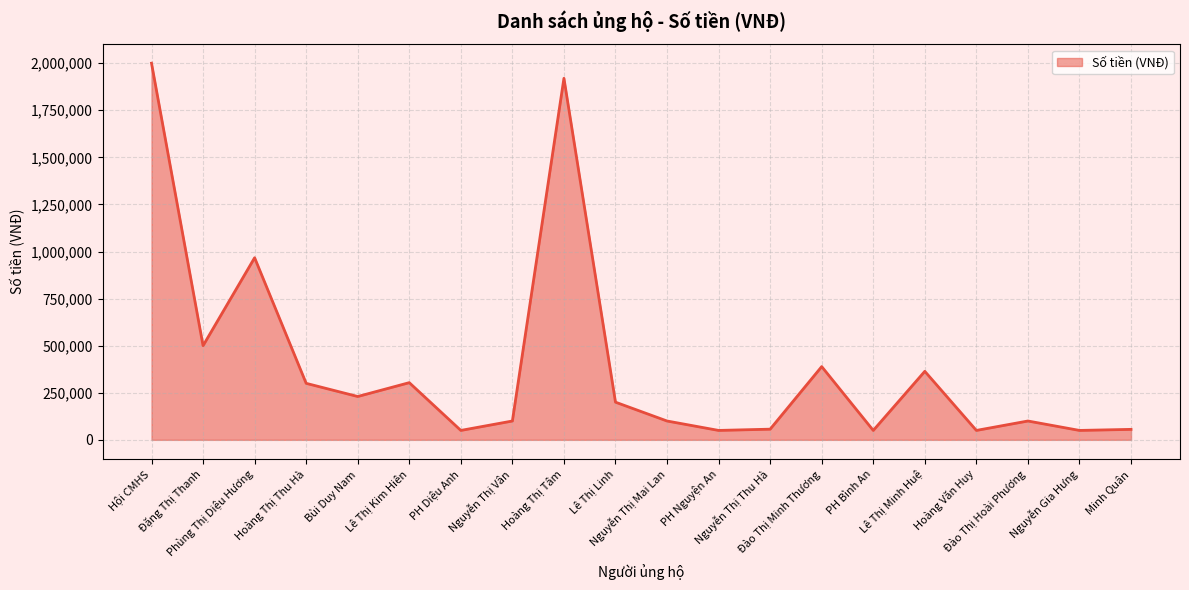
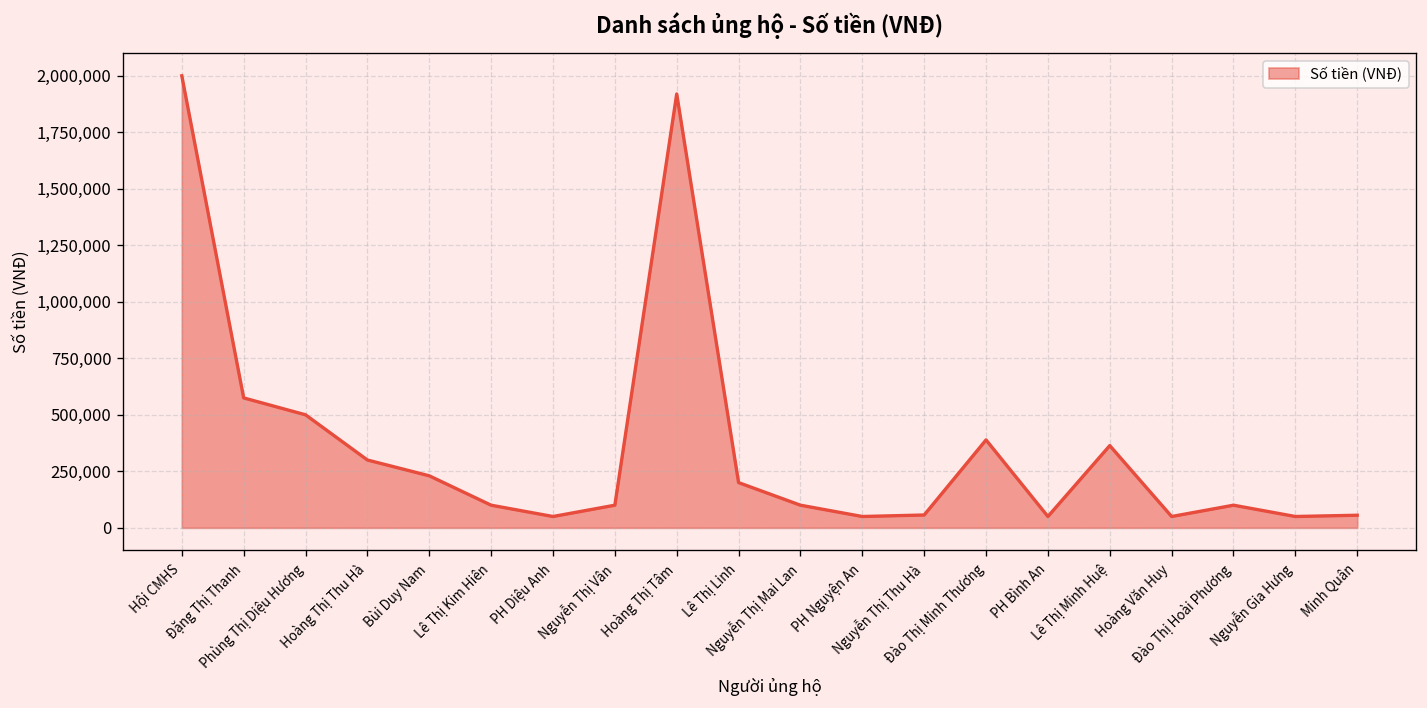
Đặng Thị Thanh: 500,000 -> 570,000
Phùng Thị Diệu Hương: 970,000 -> 500,000
Lê Thị Kim Hiên: 300,000 -> 100,000
